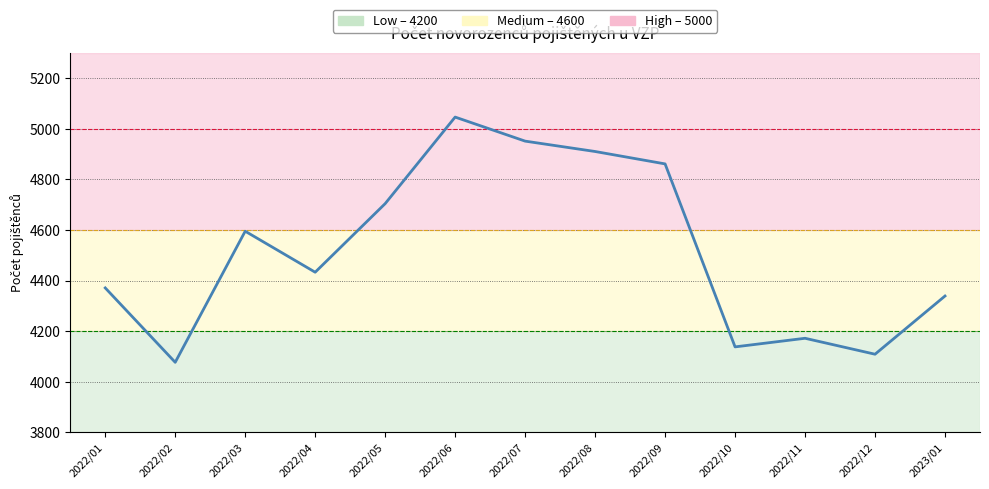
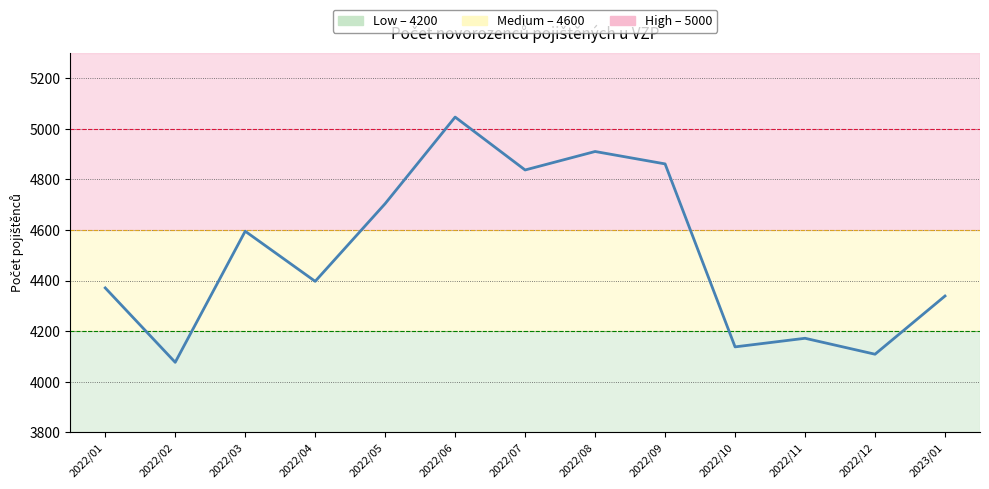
2022/04: 4430 -> 4400
2022/07: 4950 -> 4840
